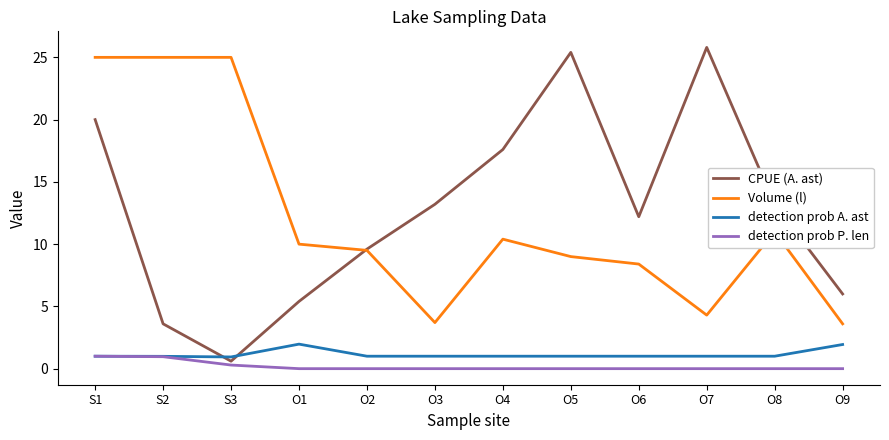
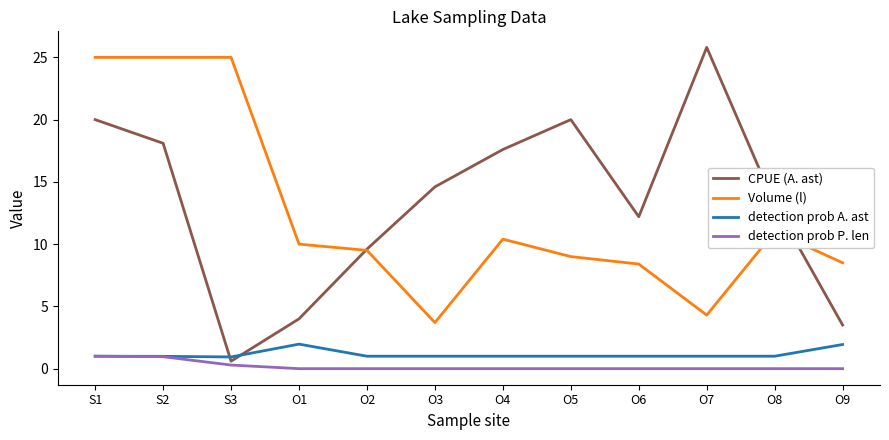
CPUE (A. ast), S2: 3.6 -> 18.1
CPUE (A. ast), O1: 5.4 -> 4.0
CPUE (A. ast), O3: 13.2 -> 14.6
CPUE (A. ast), O5: 25.4 -> 20.0
CPUE (A. ast), O9: 6.0 -> 3.5
Volume (l), O9: 3.6 -> 8.5
